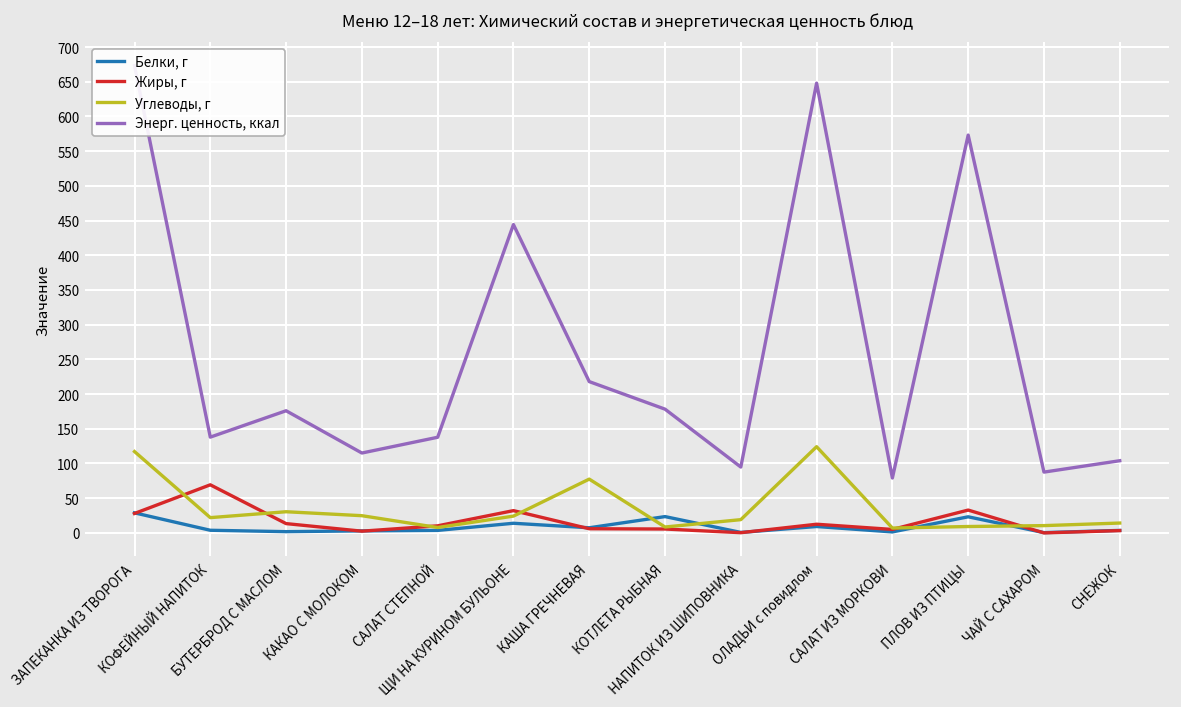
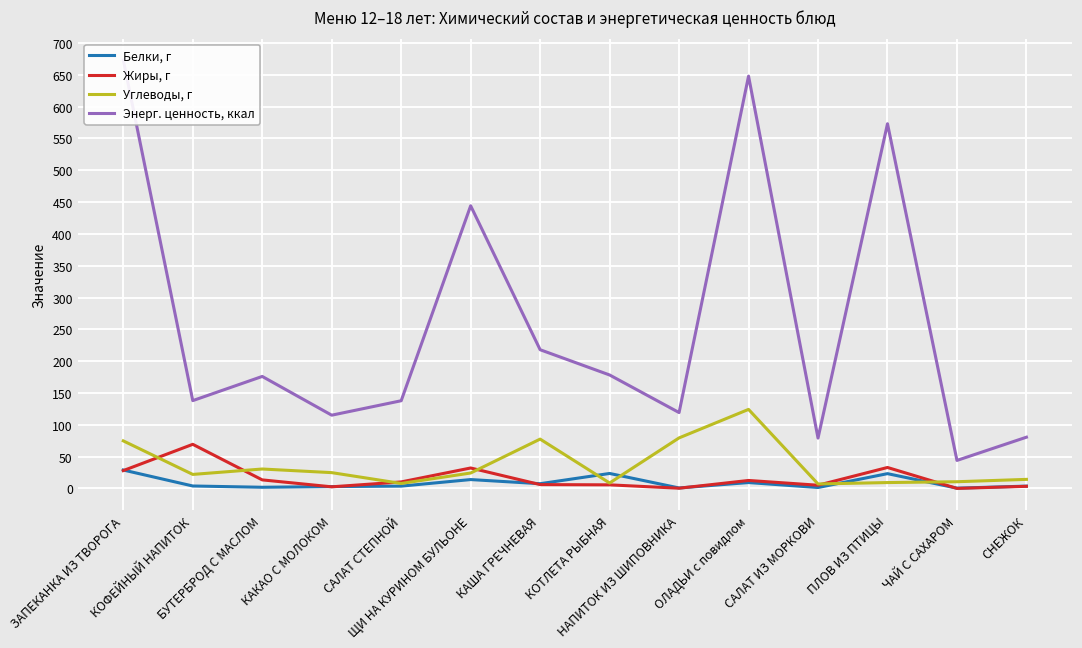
Углеводы, г, ЗАПЕКАНКА ИЗ ТВОРОГА: 120 -> 70
Углеводы, г, НАПИТОК ИЗ ШИПОВНИКА: 20 -> 80
Энерг. ценность, ккал, НАПИТОК ИЗ ШИПОВНИКА: 90 -> 120
Энерг. ценность, ккал, ЧАЙ С САХАРОМ: 90 -> 40
Энерг. ценность, ккал, СНЕЖОК: 100 -> 80
